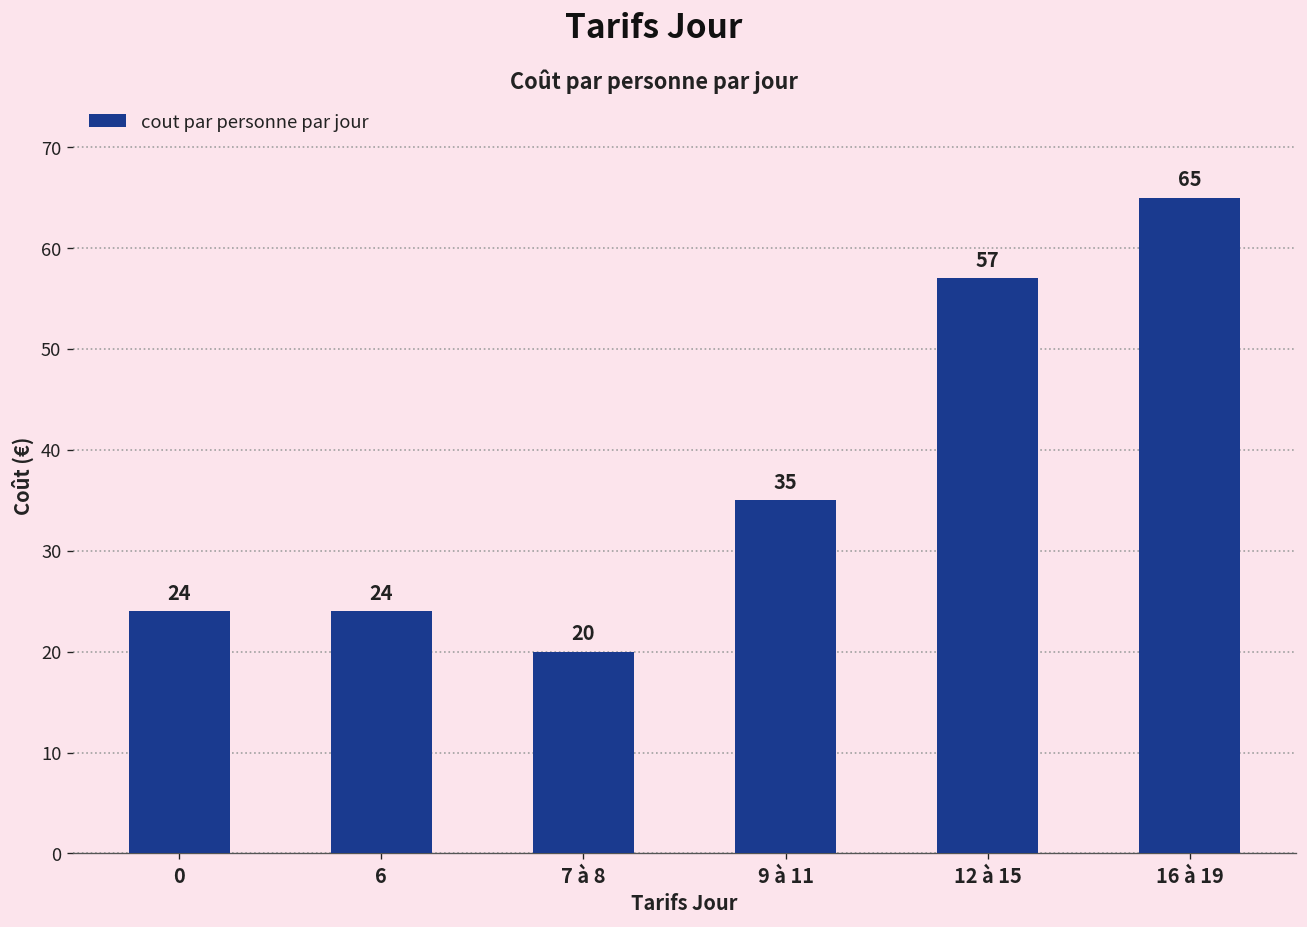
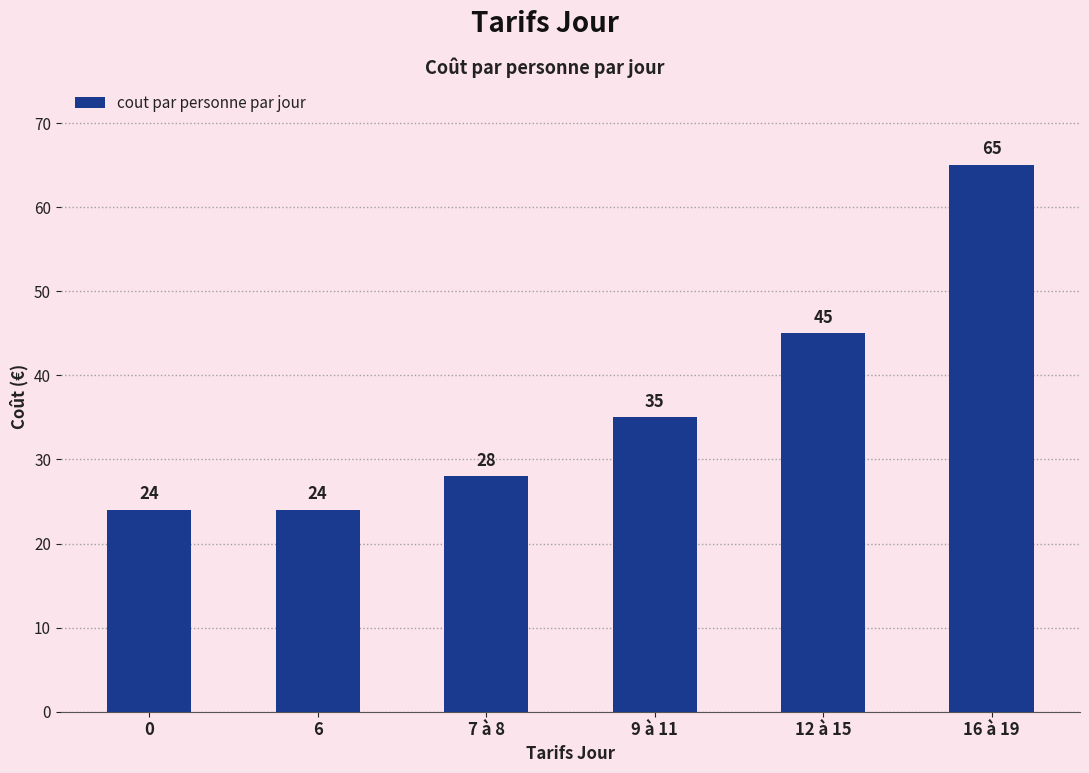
7 à 8: 20 -> 28
12 à 15: 57 -> 45
